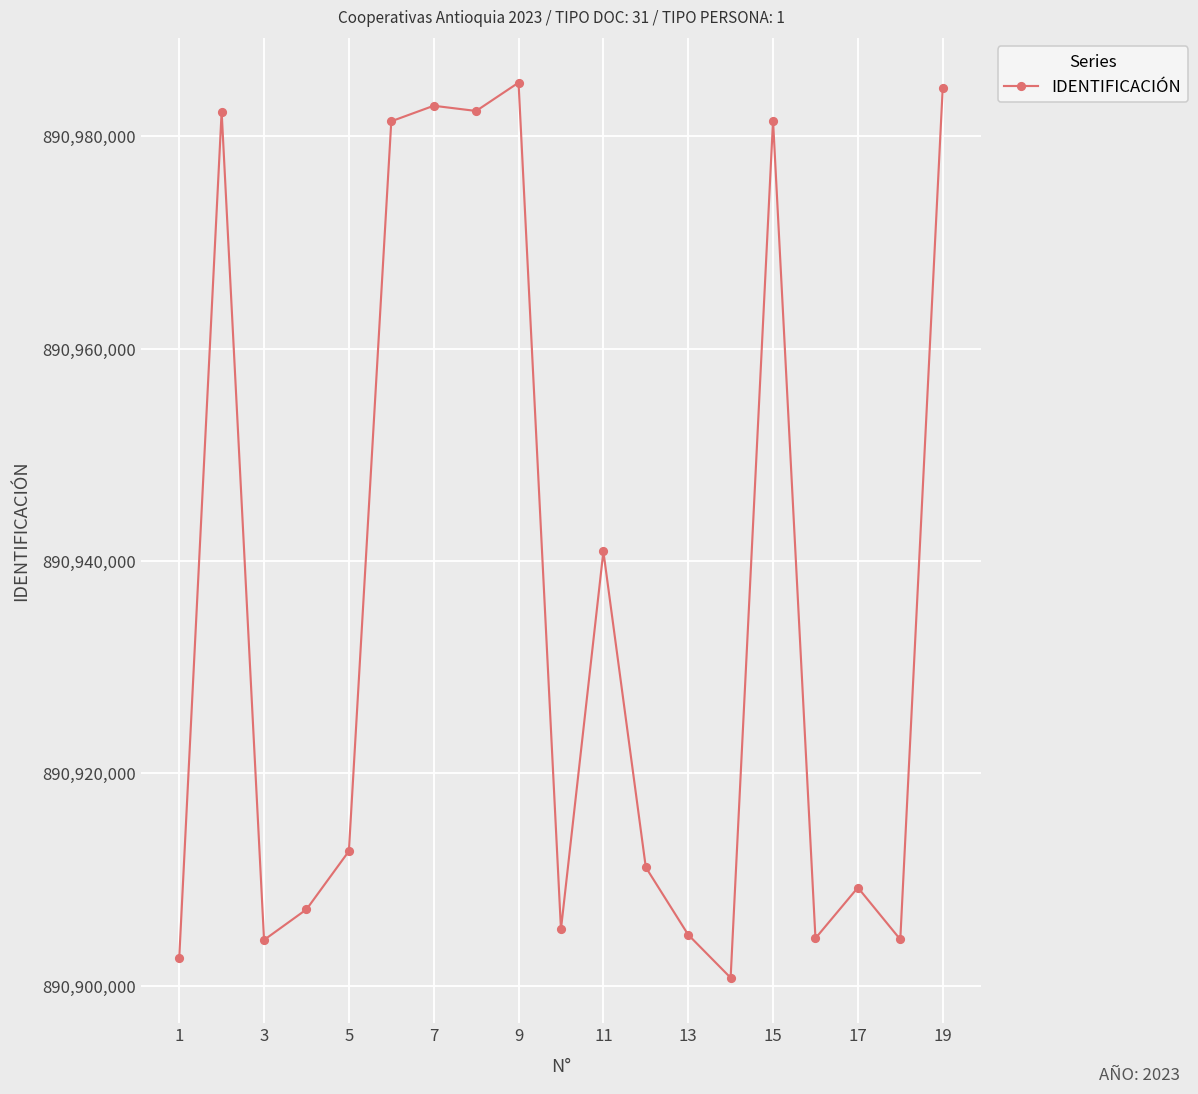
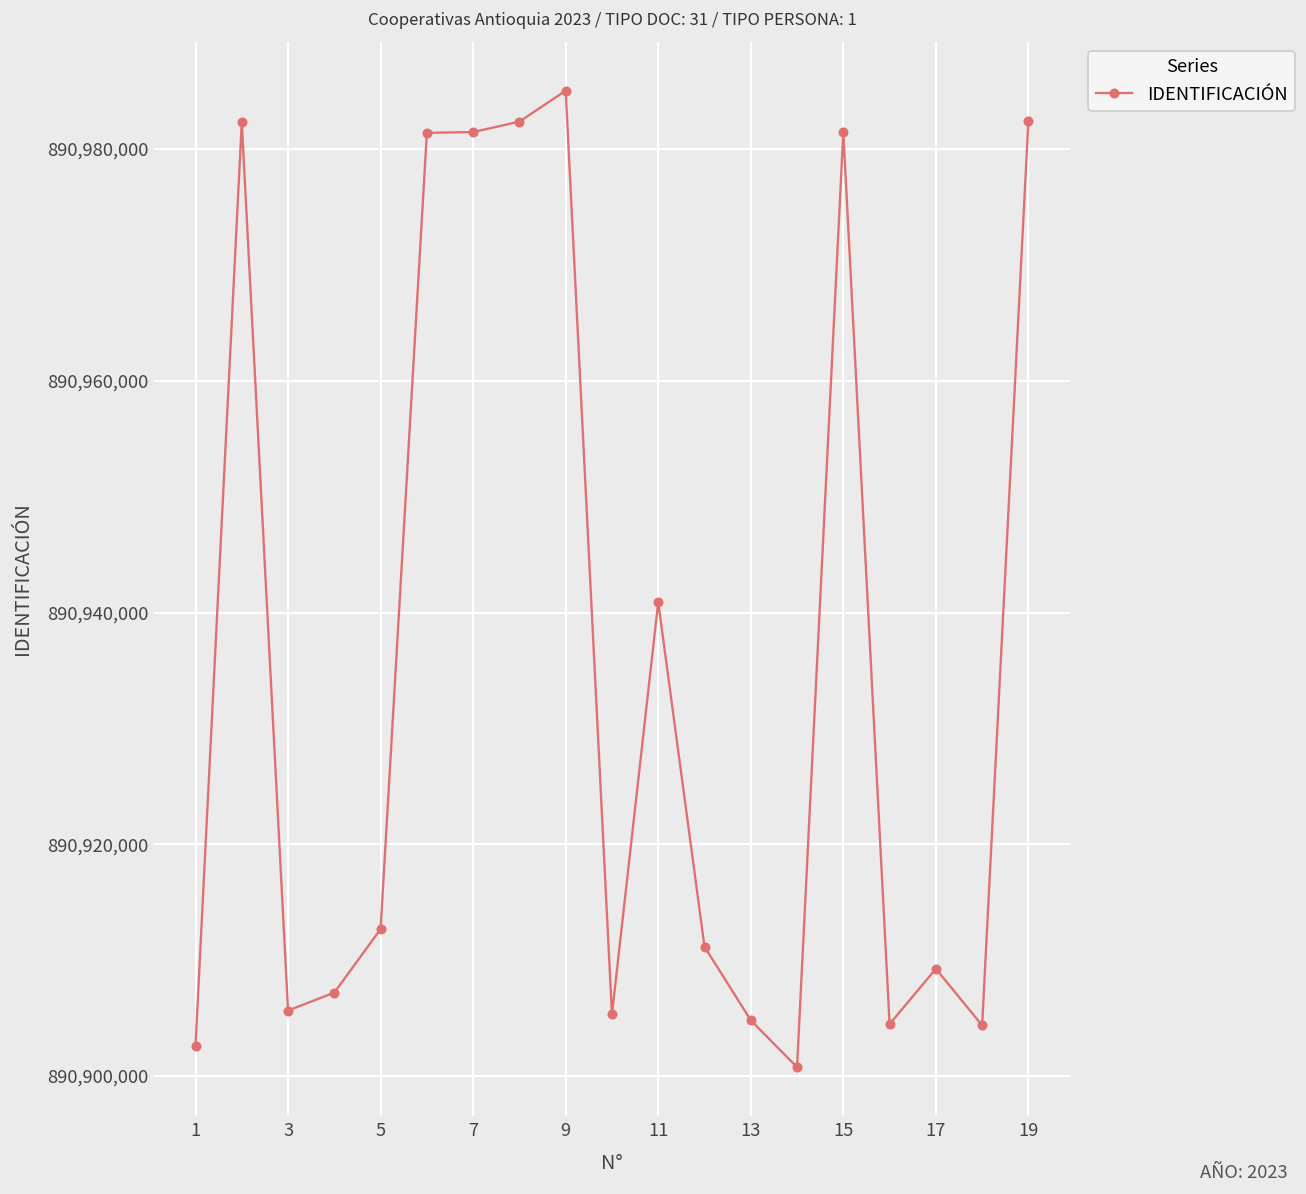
3: 890,904,000 -> 890,906,000
7: 890,983,000 -> 890,981,000
19: 890,985,000 -> 890,982,000
